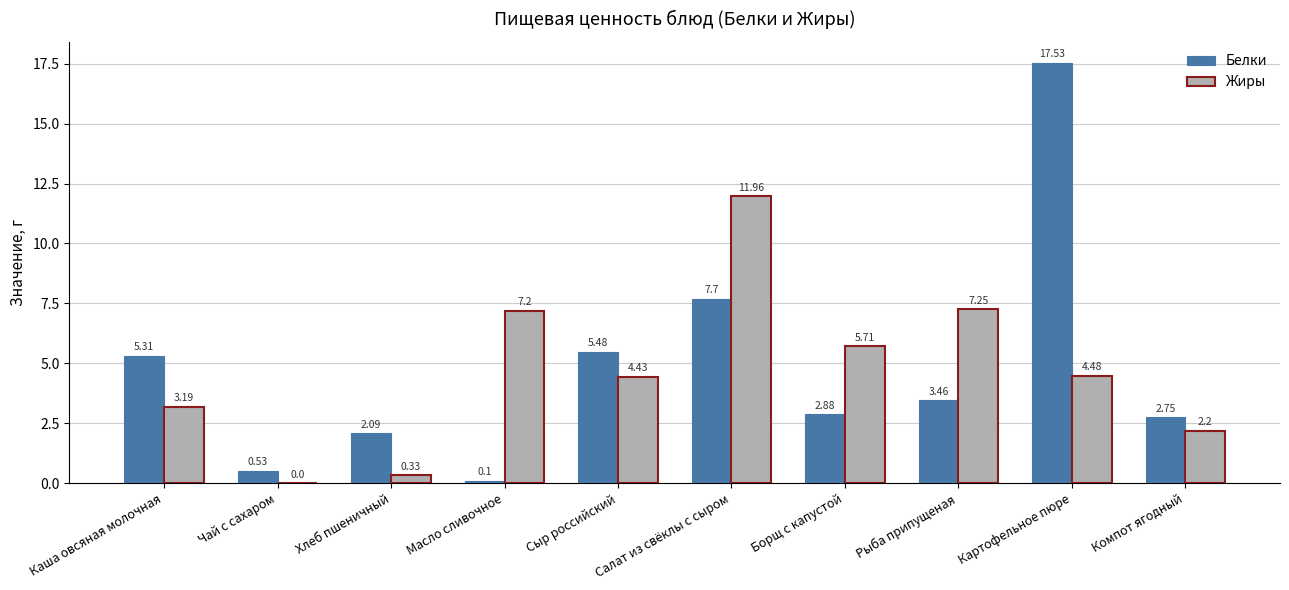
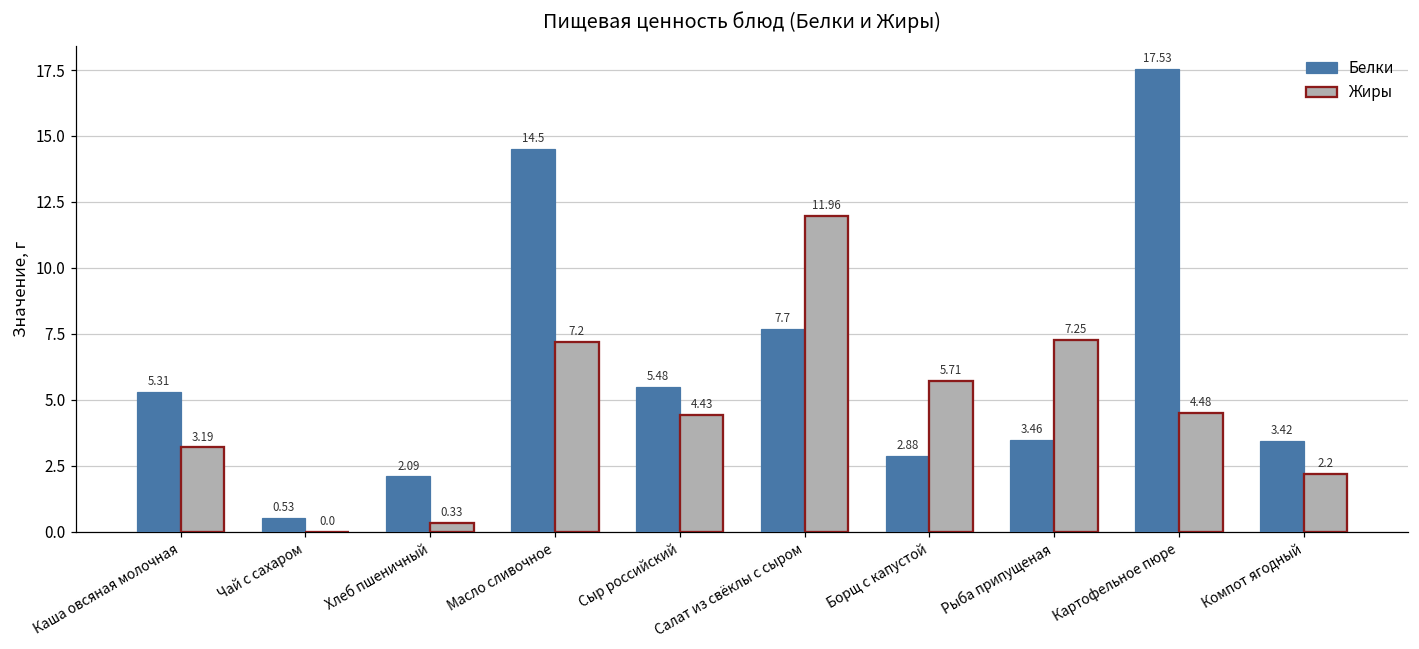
Белки, Масло сливочное: 0.1 -> 14.5
Белки, Компот ягодный: 2.75 -> 3.42
